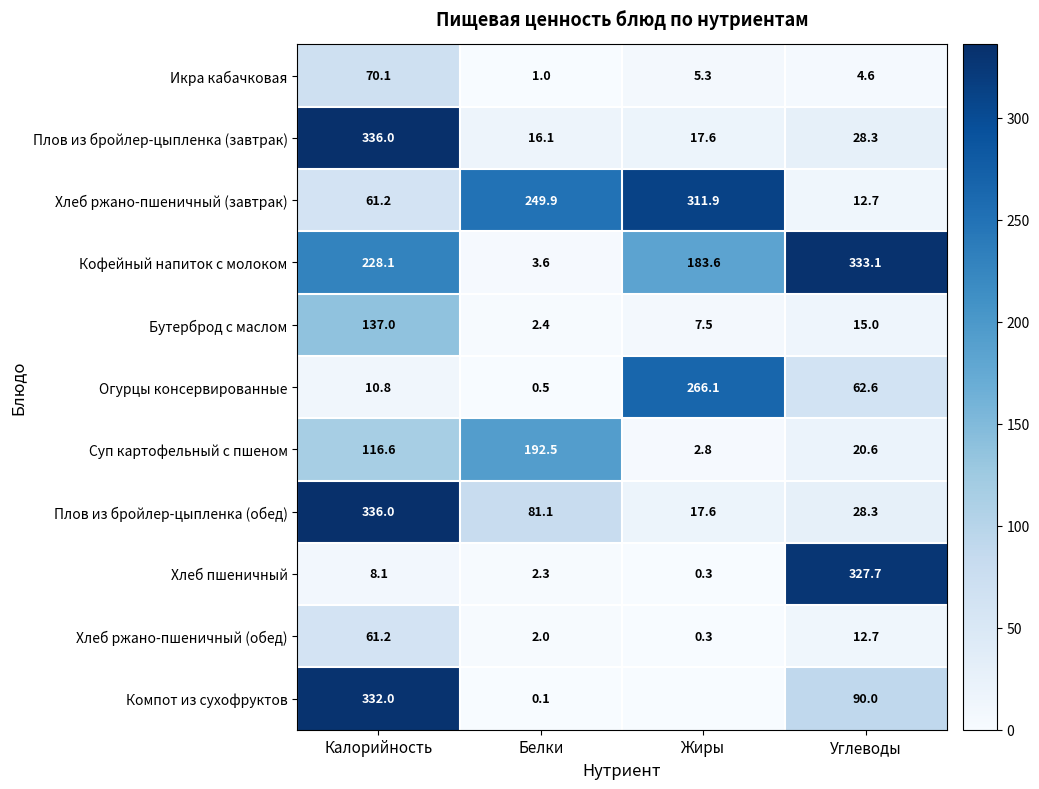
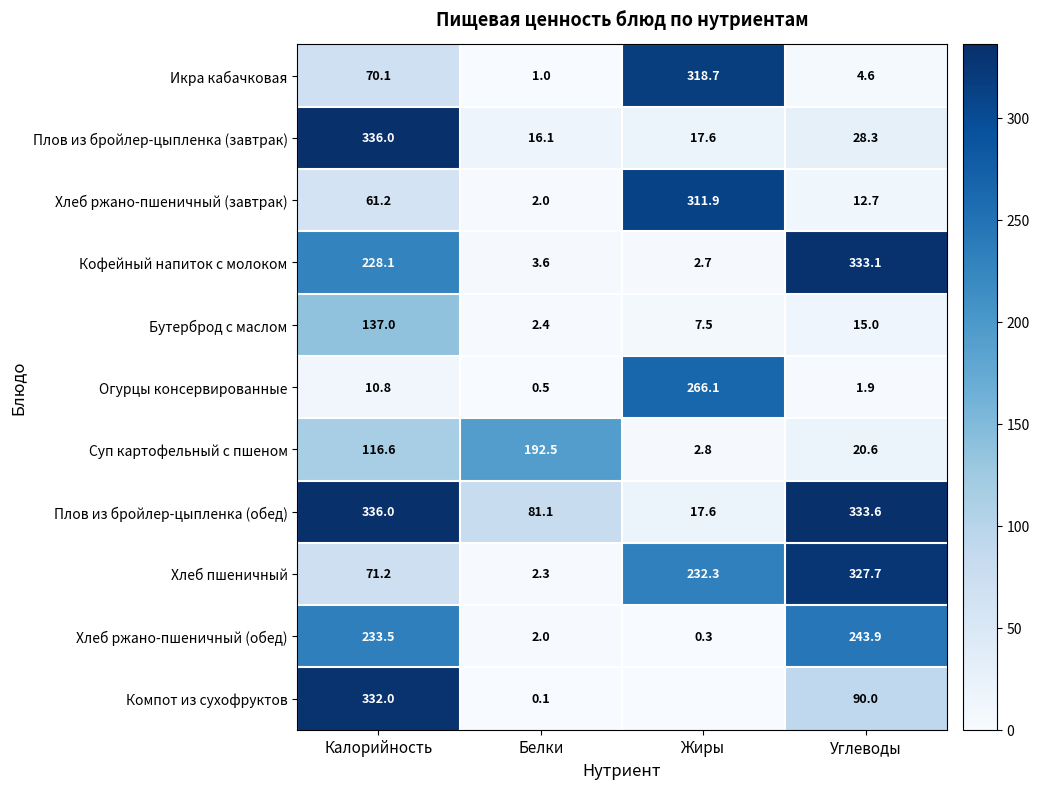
Икра кабачковая, Жиры: 5.3 -> 318.7
Хлеб ржано-пшеничный (завтрак), Белки: 249.9 -> 2.0
Кофейный напиток с молоком, Жиры: 183.6 -> 2.7
Огурцы консервированные, Углеводы: 62.6 -> 1.9
Плов из бройлер-цыпленка (обед), Углеводы: 28.3 -> 333.6
Хлеб пшеничный, Калорийность: 8.1 -> 71.2
Хлеб пшеничный, Жиры: 0.3 -> 232.3
Хлеб ржано-пшеничный (обед), Калорийность: 61.2 -> 233.5
Хлеб ржано-пшеничный (обед), Углеводы: 12.7 -> 243.9
